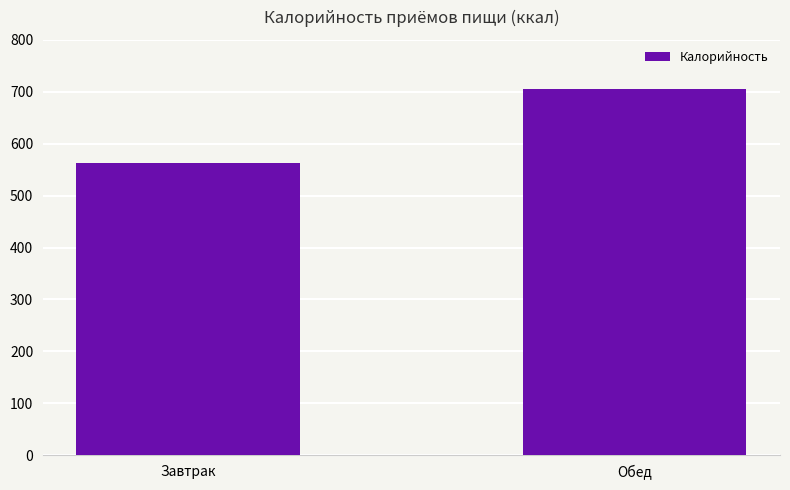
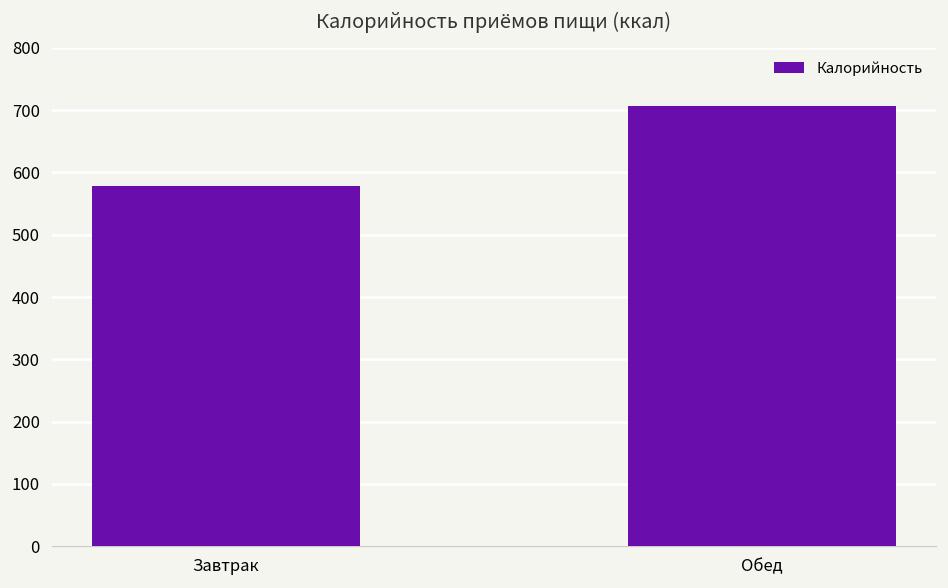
Завтрак: 560 -> 580
